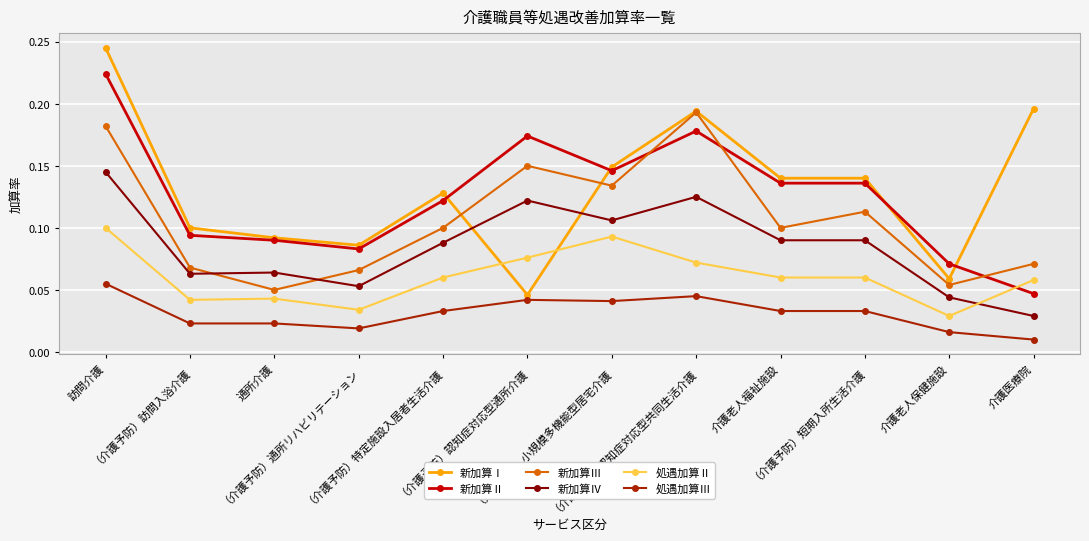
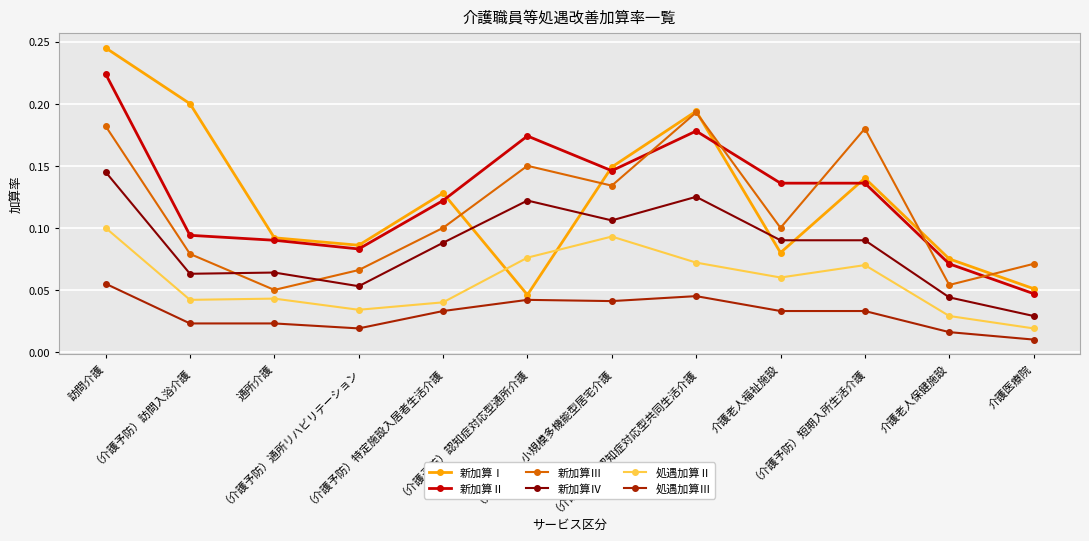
新加算Ⅰ, （介護予防）訪問入浴介護: 0.1 -> 0.2
新加算Ⅲ, （介護予防）訪問入浴介護: 0.068 -> 0.079
処遇加算Ⅱ, （介護予防）特定施設入居者生活介護: 0.06 -> 0.04
新加算Ⅰ, 介護老人福祉施設: 0.14 -> 0.08
新加算Ⅲ, （介護予防）短期入所生活介護: 0.113 -> 0.180
処遇加算Ⅱ, （介護予防）短期入所生活介護: 0.06 -> 0.07
新加算Ⅰ, 介護老人保健施設: 0.059 -> 0.075
新加算Ⅰ, 介護医療院: 0.196 -> 0.051
処遇加算Ⅱ, 介護医療院: 0.058 -> 0.019
